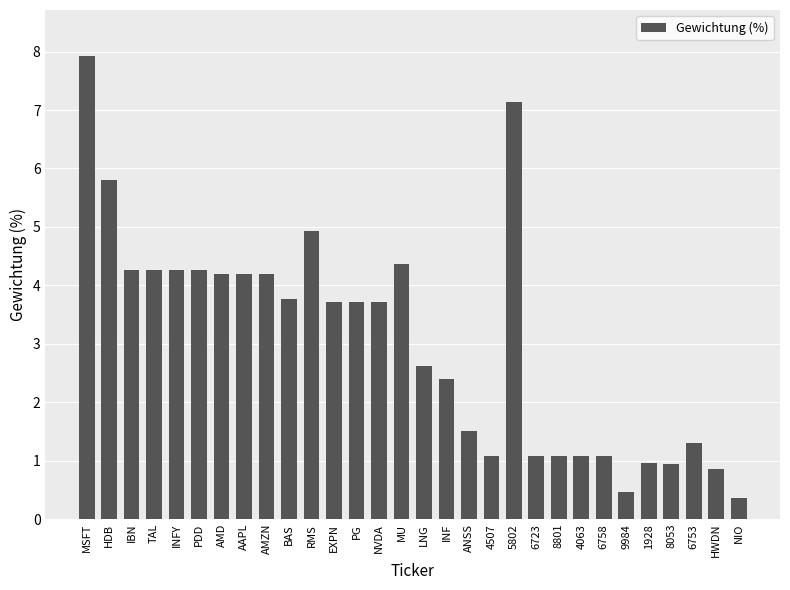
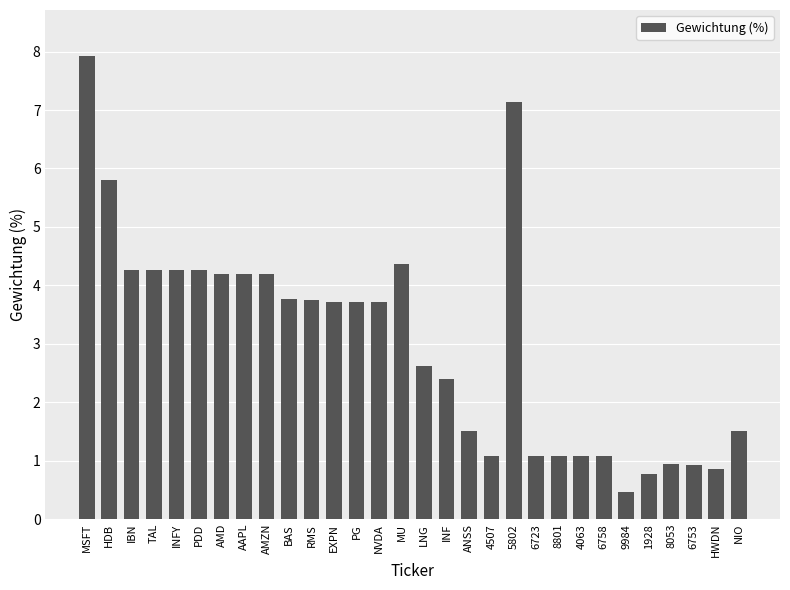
RMS: 4.9 -> 3.8
1928: 1.0 -> 0.8
6753: 1.3 -> 0.9
NIO: 0.4 -> 1.5
